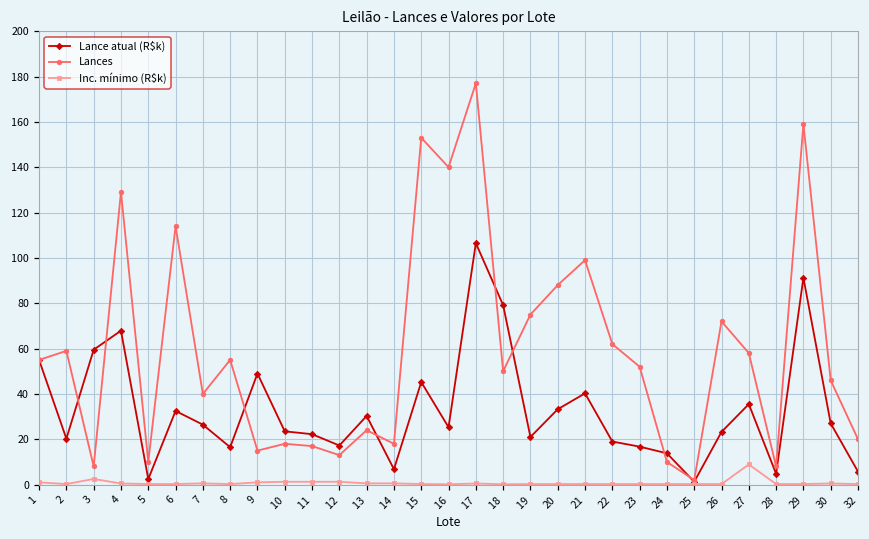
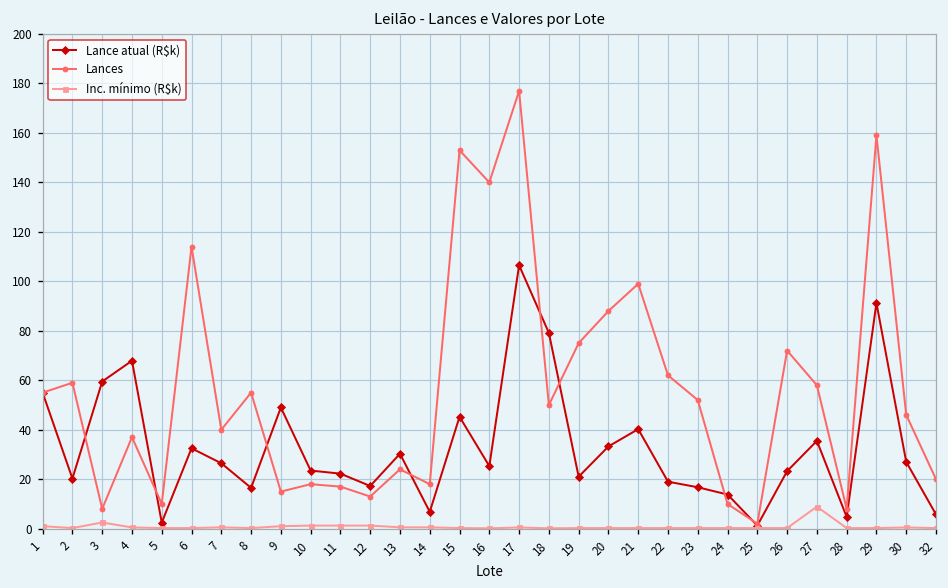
Lances, 4: 129 -> 37
